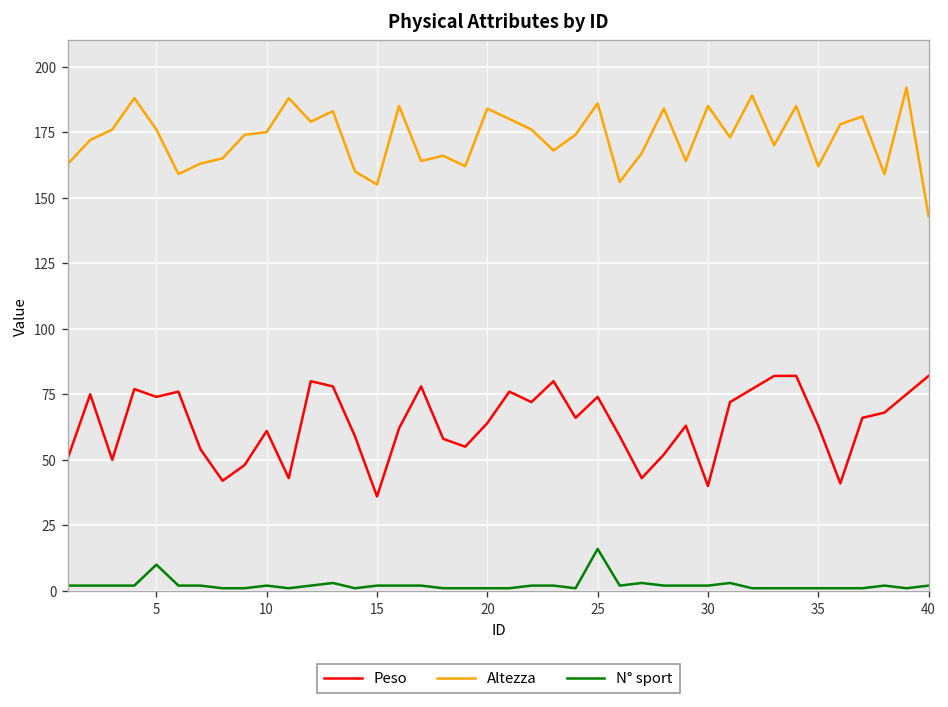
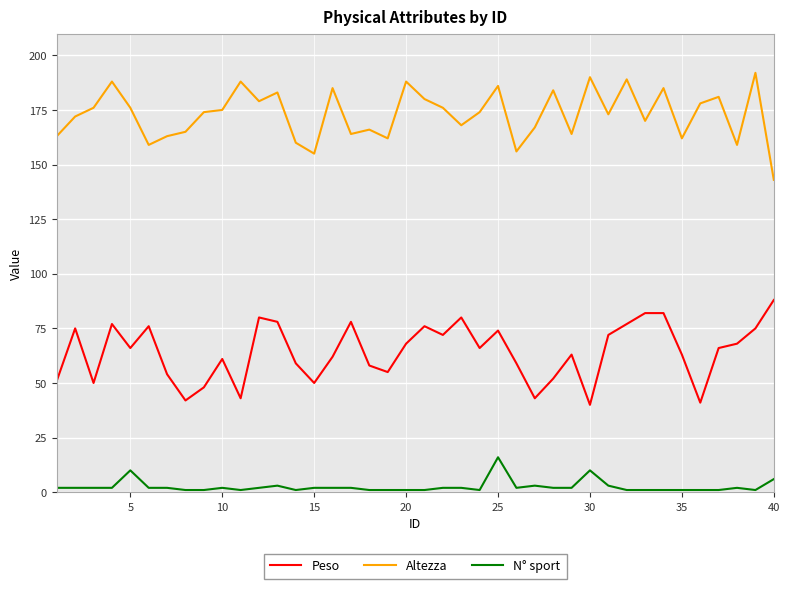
Peso, 5: 74 -> 66
Peso, 15: 36 -> 50
Peso, 20: 64 -> 68
Altezza, 20: 184 -> 188
Altezza, 30: 185 -> 190
N° sport, 30: 2 -> 10
Peso, 40: 82 -> 88
N° sport, 40: 2 -> 6
